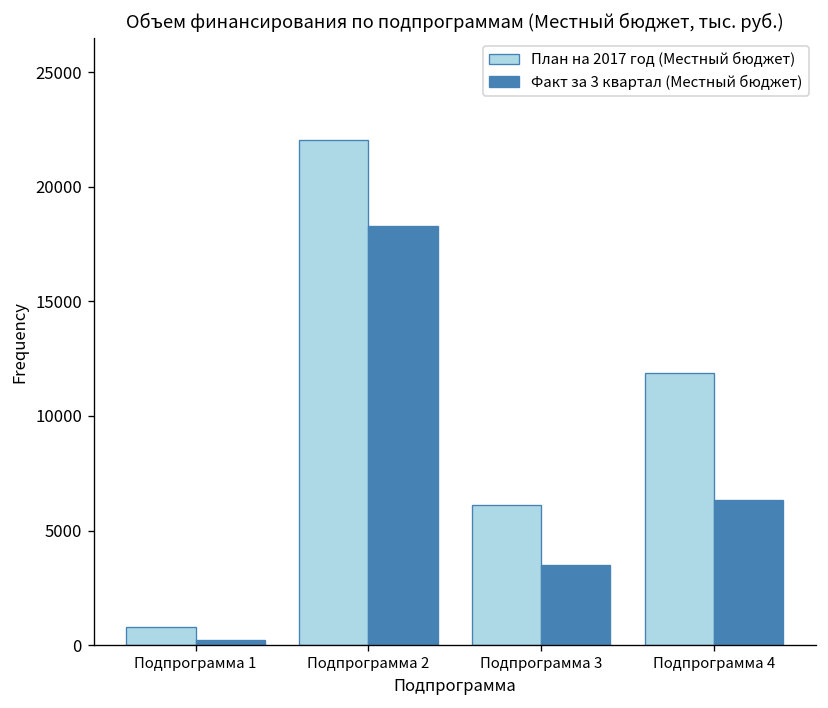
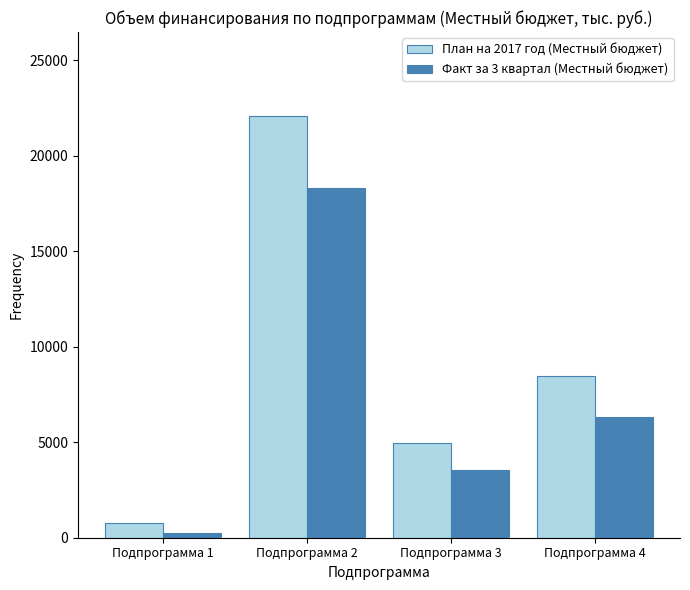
План на 2017 год (Местный бюджет), Подпрограмма 3: 6100 -> 5000
План на 2017 год (Местный бюджет), Подпрограмма 4: 11900 -> 8400
